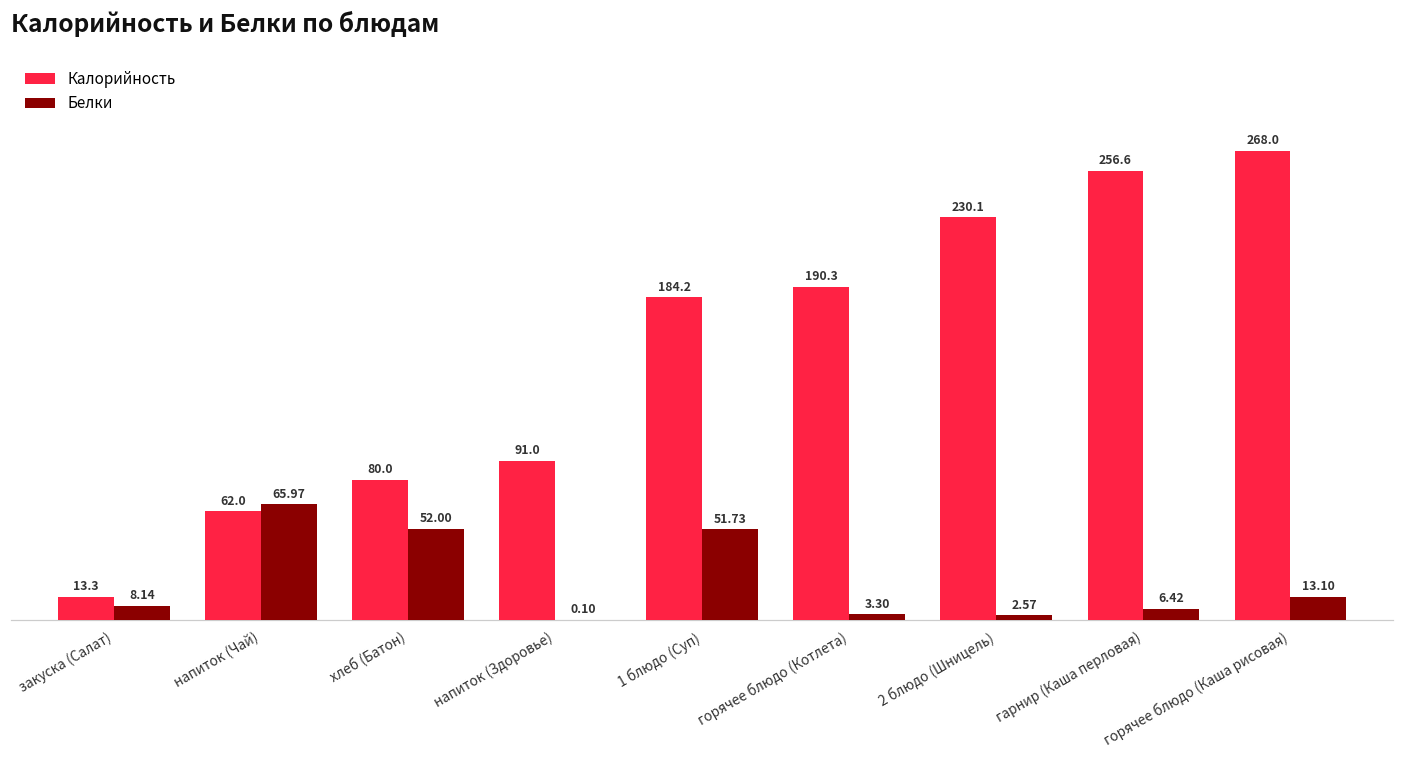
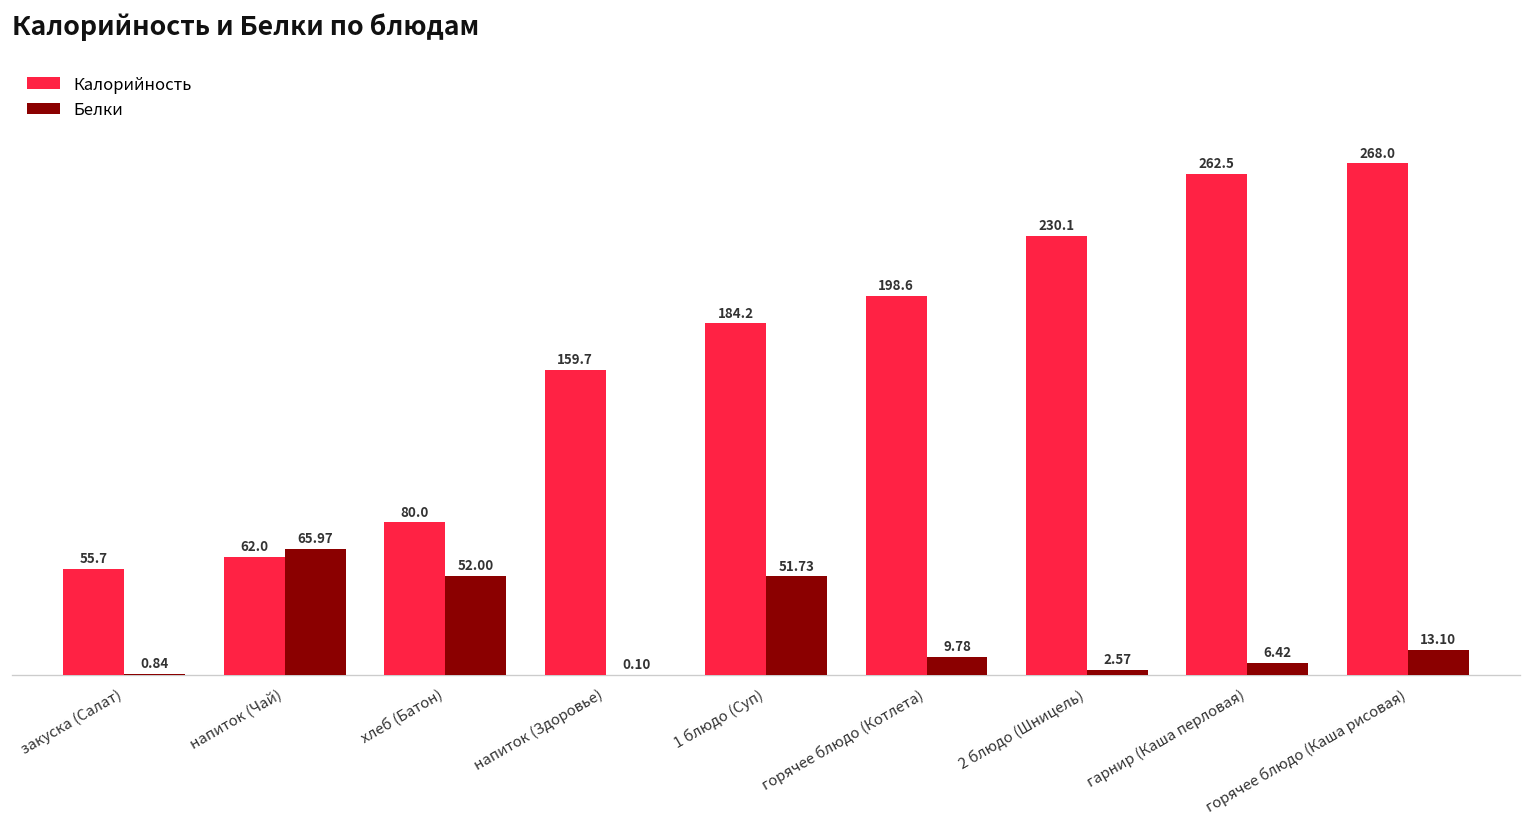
Калорийность, закуска (Салат): 13.3 -> 55.7
Белки, закуска (Салат): 8.14 -> 0.84
Калорийность, напиток (Здоровье): 91.0 -> 159.7
Калорийность, горячее блюдо (Котлета): 190.3 -> 198.6
Белки, горячее блюдо (Котлета): 3.30 -> 9.78
Калорийность, гарнир (Каша перловая): 256.6 -> 262.5
